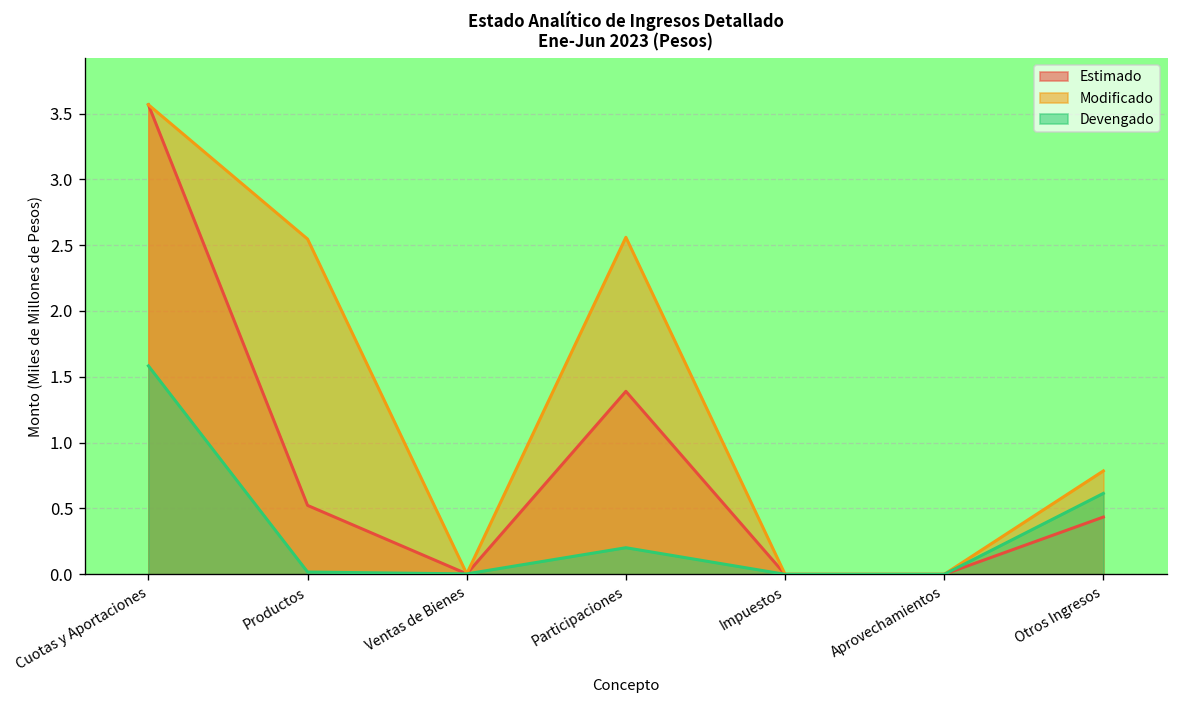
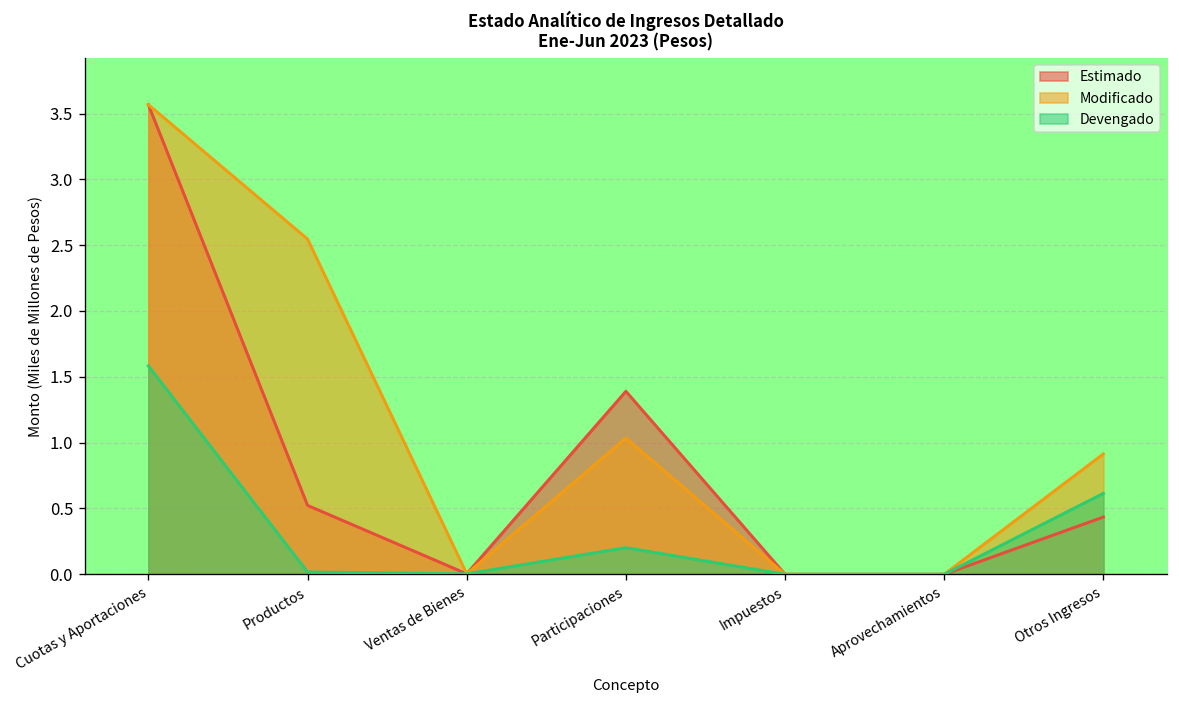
Modificado, Participaciones: 2.56 -> 1.03
Modificado, Otros Ingresos: 0.79 -> 0.91
